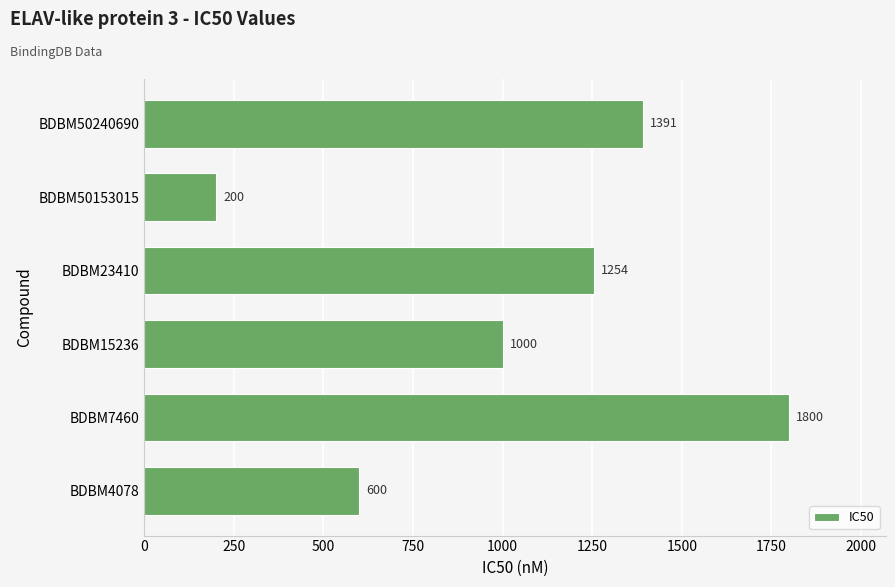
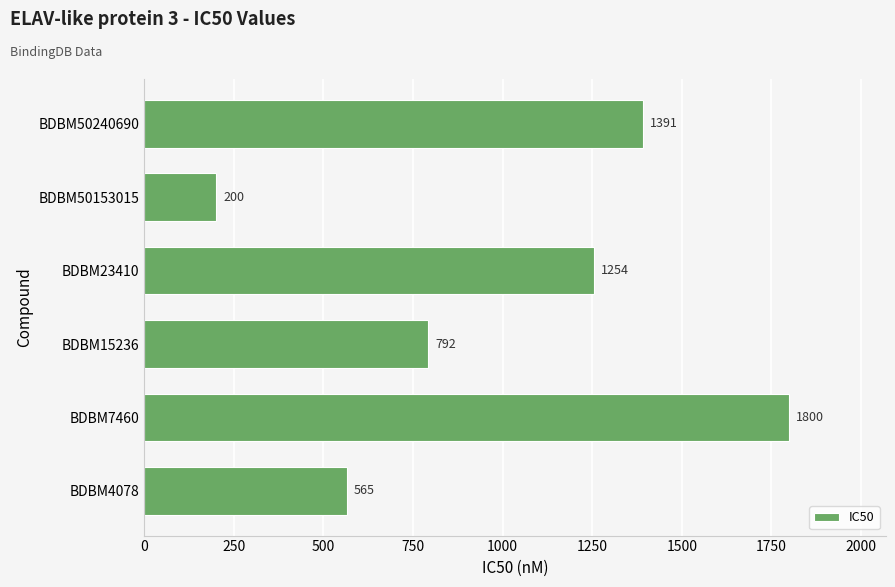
BDBM15236: 1000 -> 792
BDBM4078: 600 -> 565
